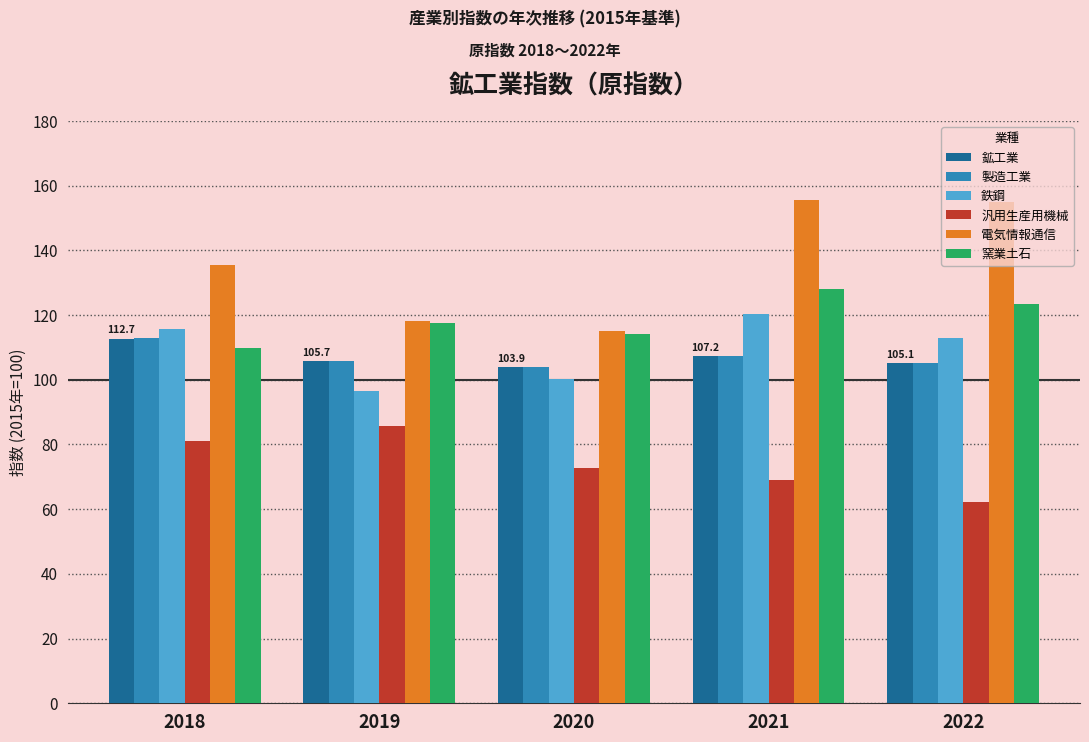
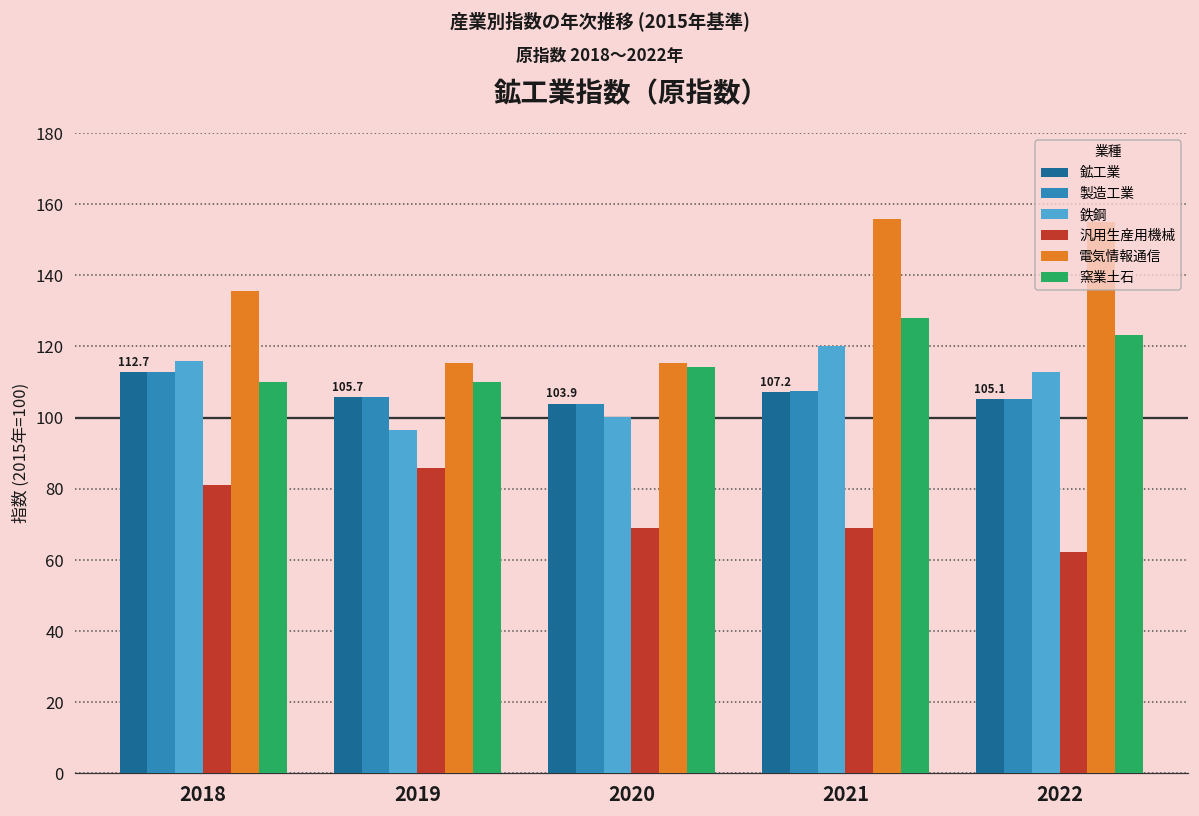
電気情報通信, 2019: 118 -> 115
窯業土石, 2019: 118 -> 110
汎用生産用機械, 2020: 73 -> 69
